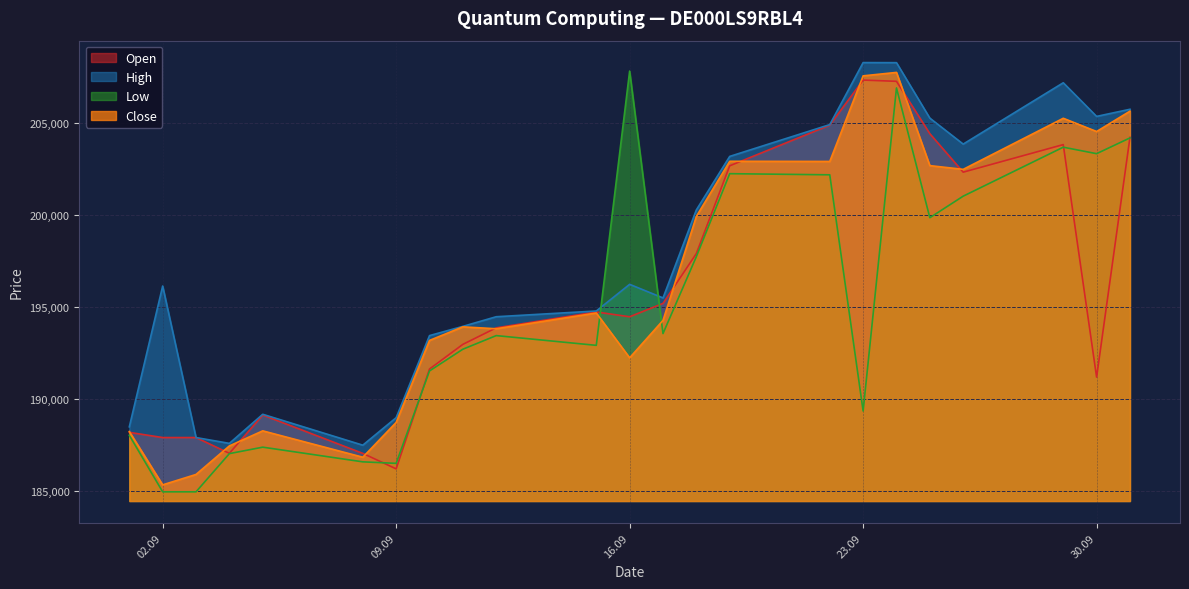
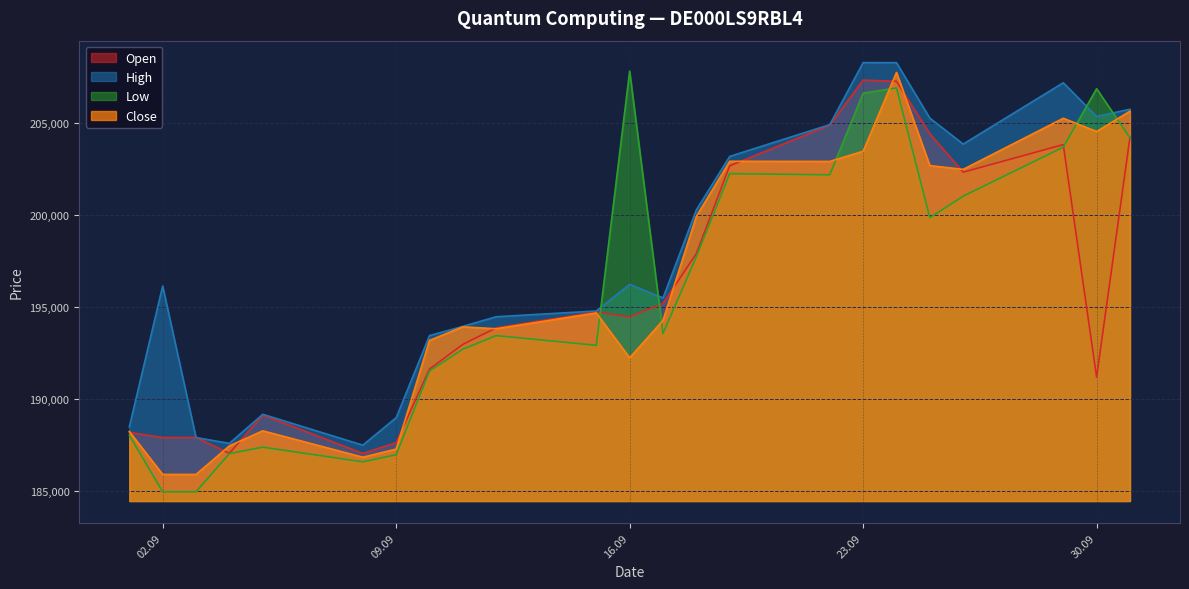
Close, 02.09: 185,300 -> 185,900
Open, 09.09: 186,200 -> 187,600
Low, 09.09: 186,500 -> 187,000
Close, 09.09: 188,700 -> 187,300
Low, 23.09: 189,300 -> 206,600
Close, 23.09: 207,600 -> 203,500
Low, 30.09: 203,300 -> 206,900
